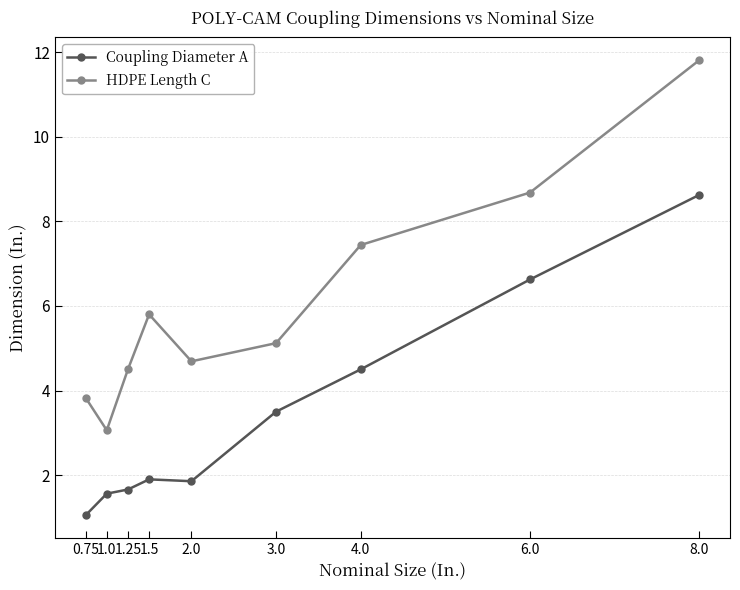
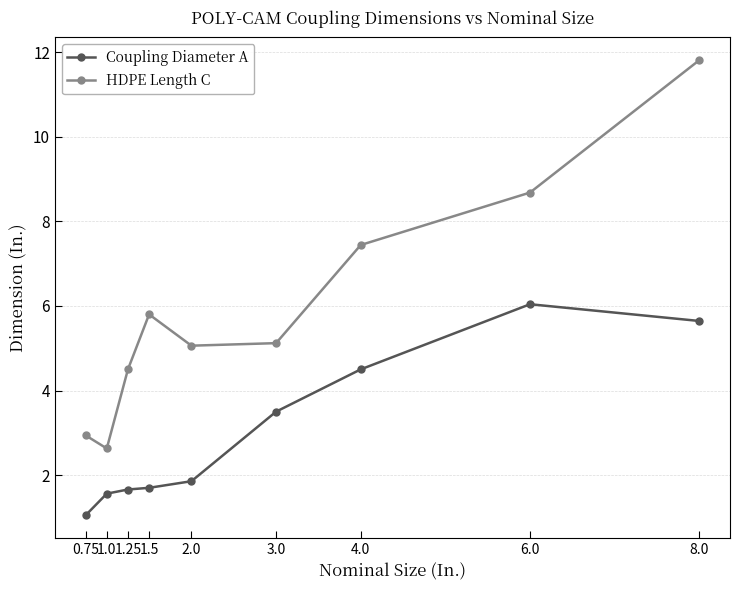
HDPE Length C, 0.75: 3.8 -> 2.9
HDPE Length C, 1.0: 3.1 -> 2.6
Coupling Diameter A, 1.5: 1.9 -> 1.7
HDPE Length C, 2.0: 4.7 -> 5.1
Coupling Diameter A, 6.0: 6.6 -> 6.0
Coupling Diameter A, 8.0: 8.6 -> 5.6
